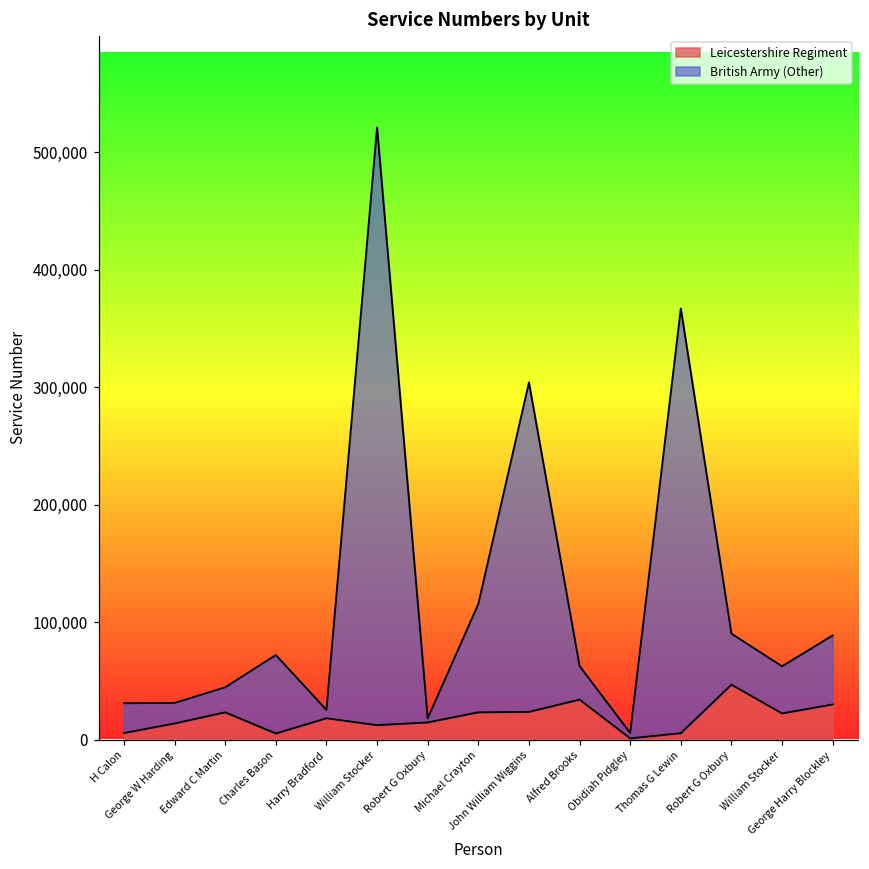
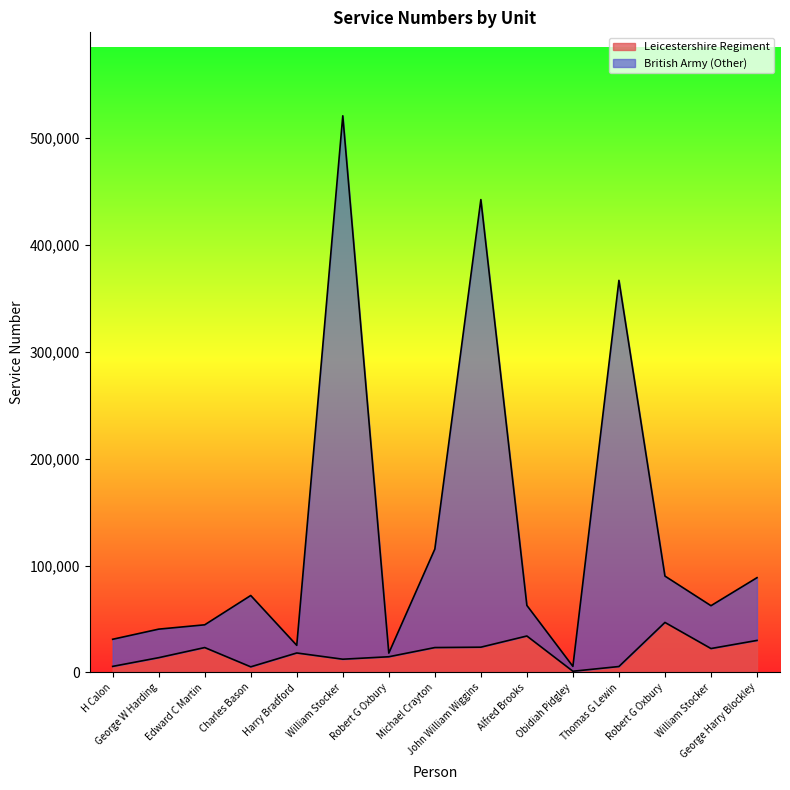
British Army (Other), George W Harding: 17,000 -> 27,000
British Army (Other), John William Wiggins: 280,000 -> 419,000
